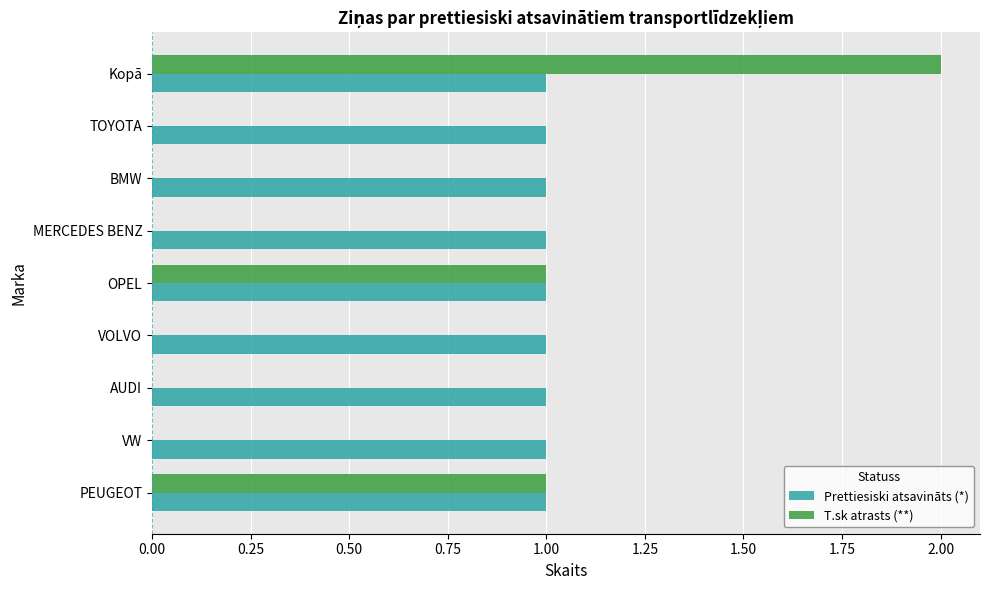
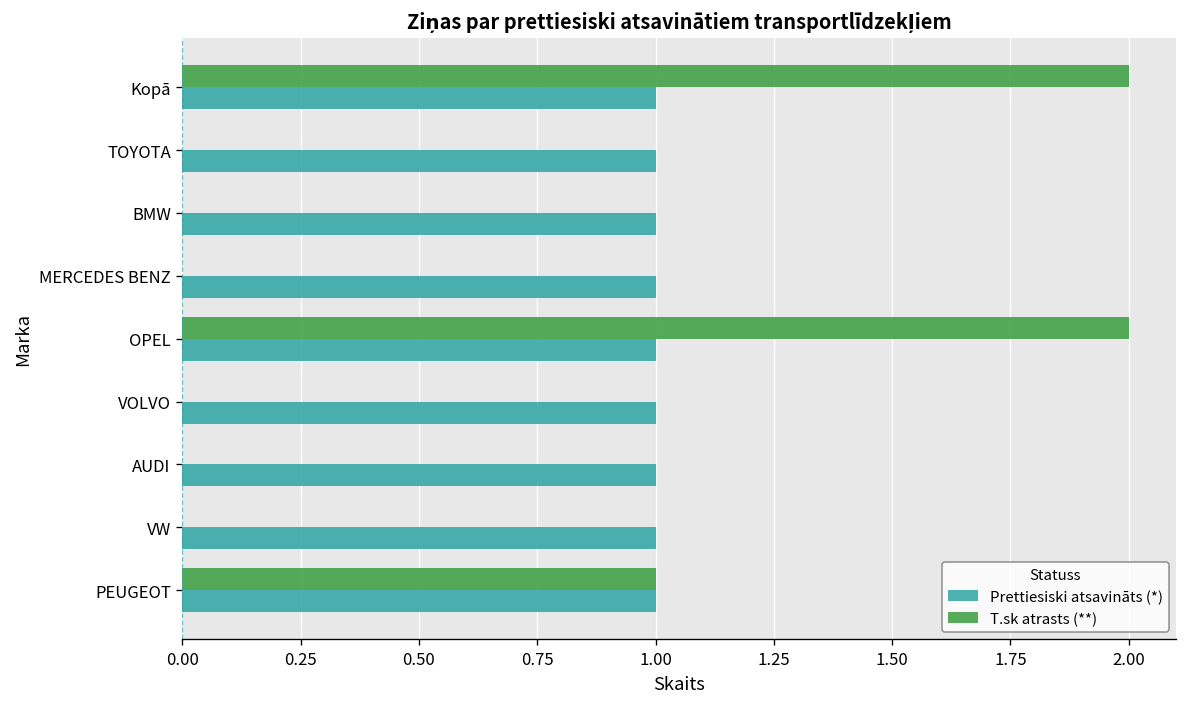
T.sk atrasts (**), OPEL: 1 -> 2
